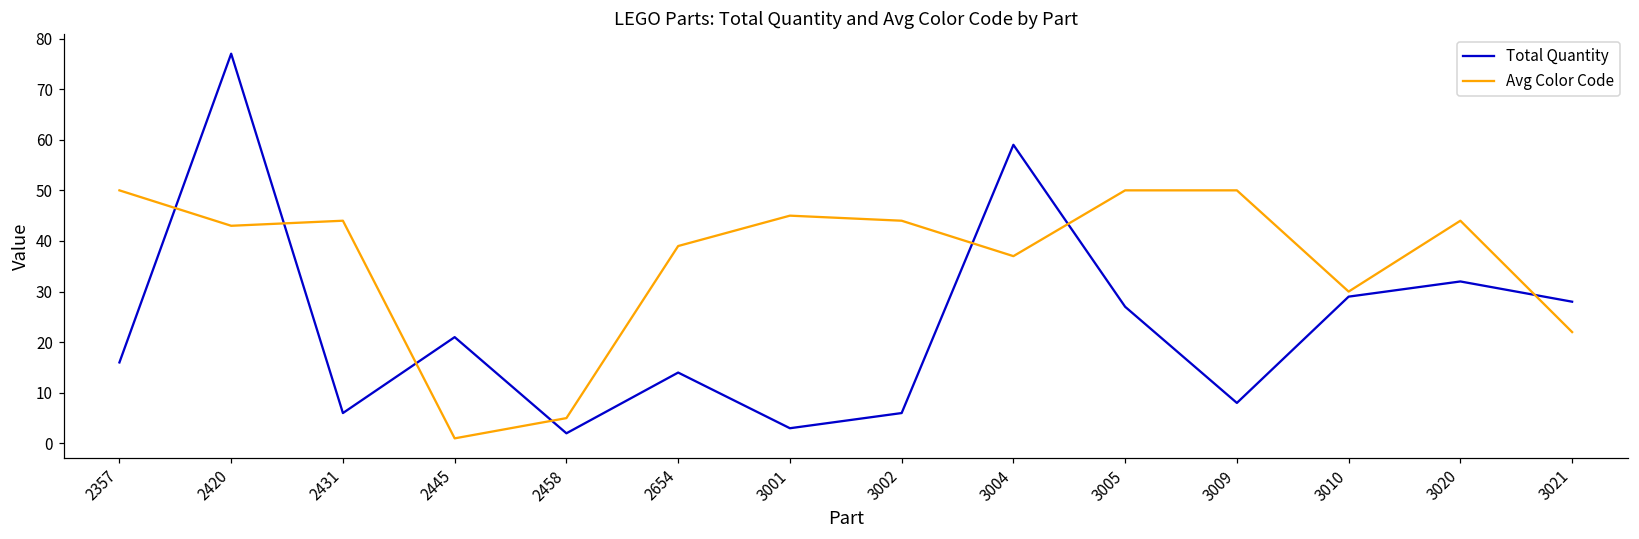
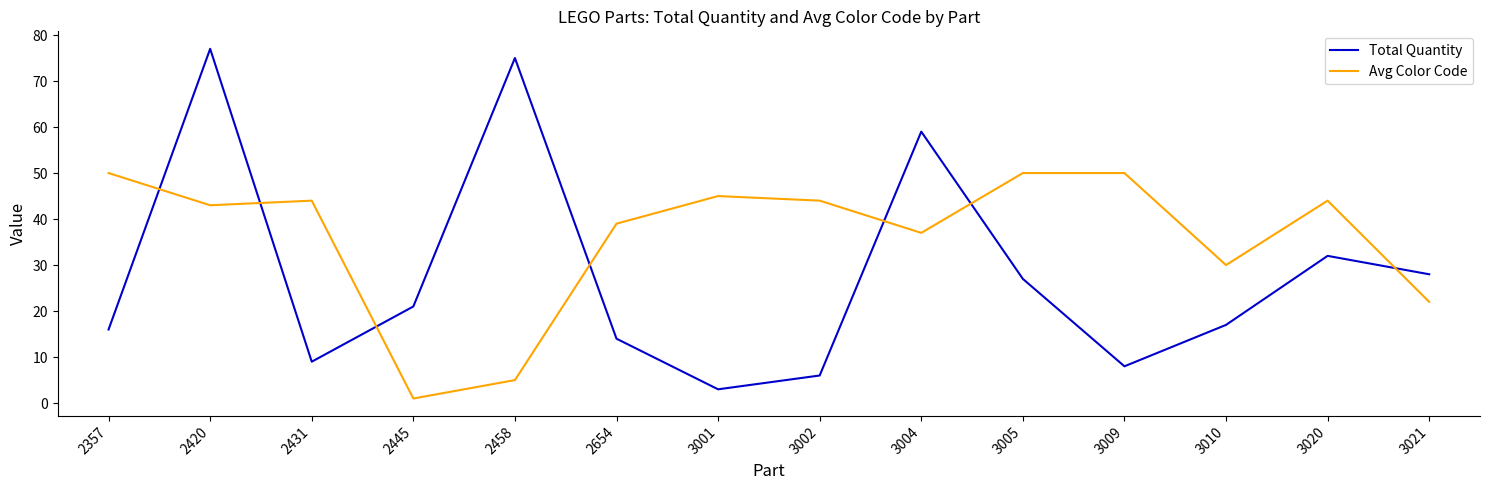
Total Quantity, 2431: 6 -> 9
Total Quantity, 2458: 2 -> 75
Total Quantity, 3010: 29 -> 17
